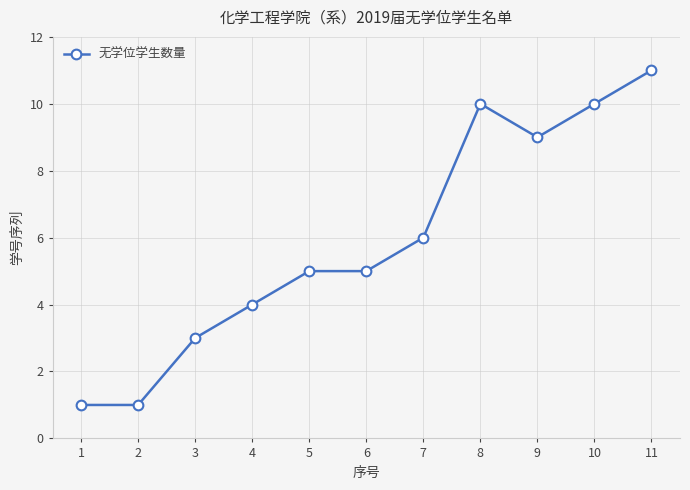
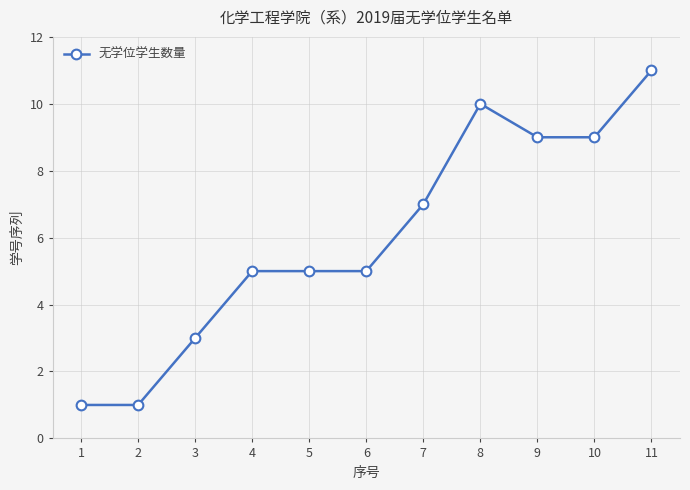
4: 4 -> 5
7: 6 -> 7
10: 10 -> 9
